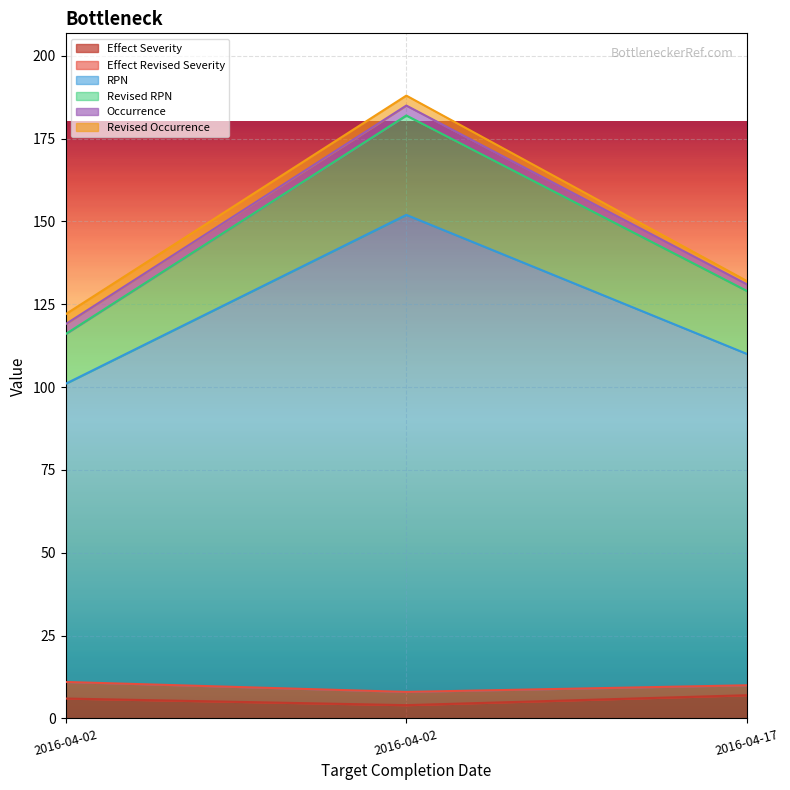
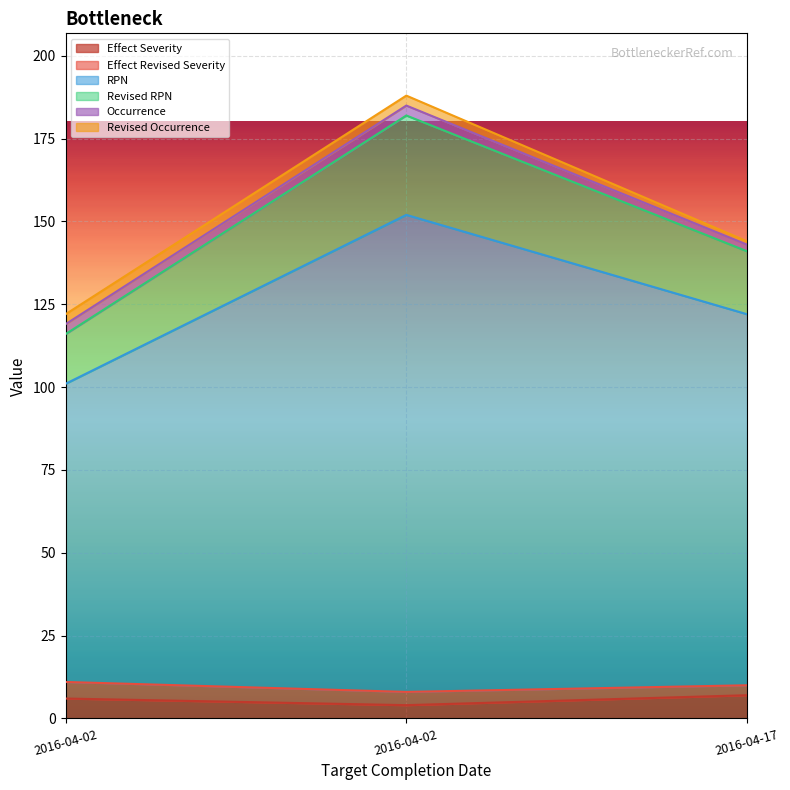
RPN, 2016-04-17: 100 -> 112
